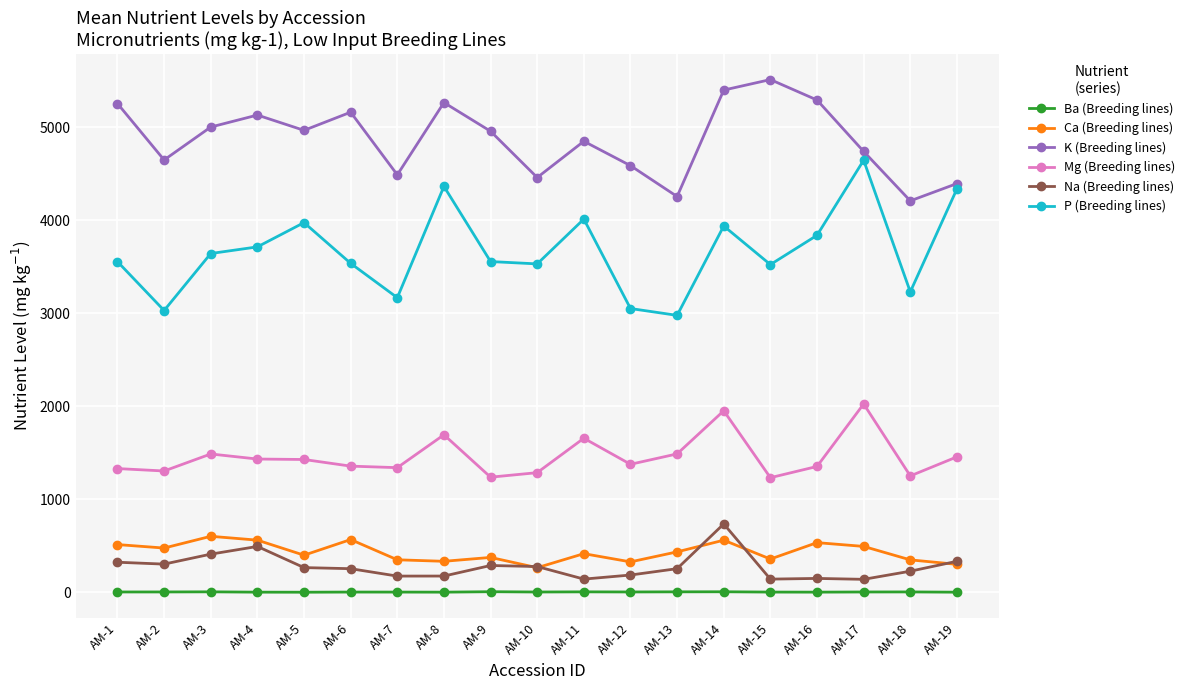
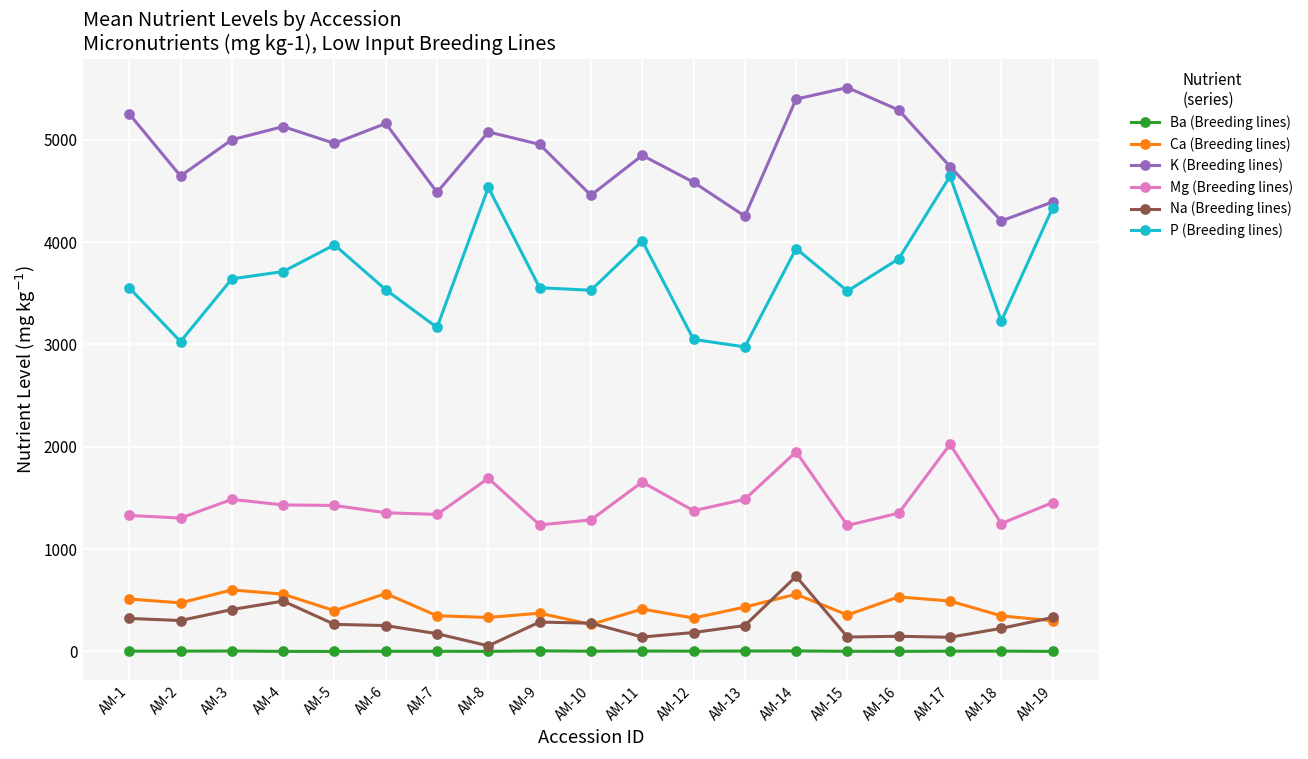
K (Breeding lines), AM-8: 5300 -> 5100
Na (Breeding lines), AM-8: 200 -> 100
P (Breeding lines), AM-8: 4400 -> 4500
